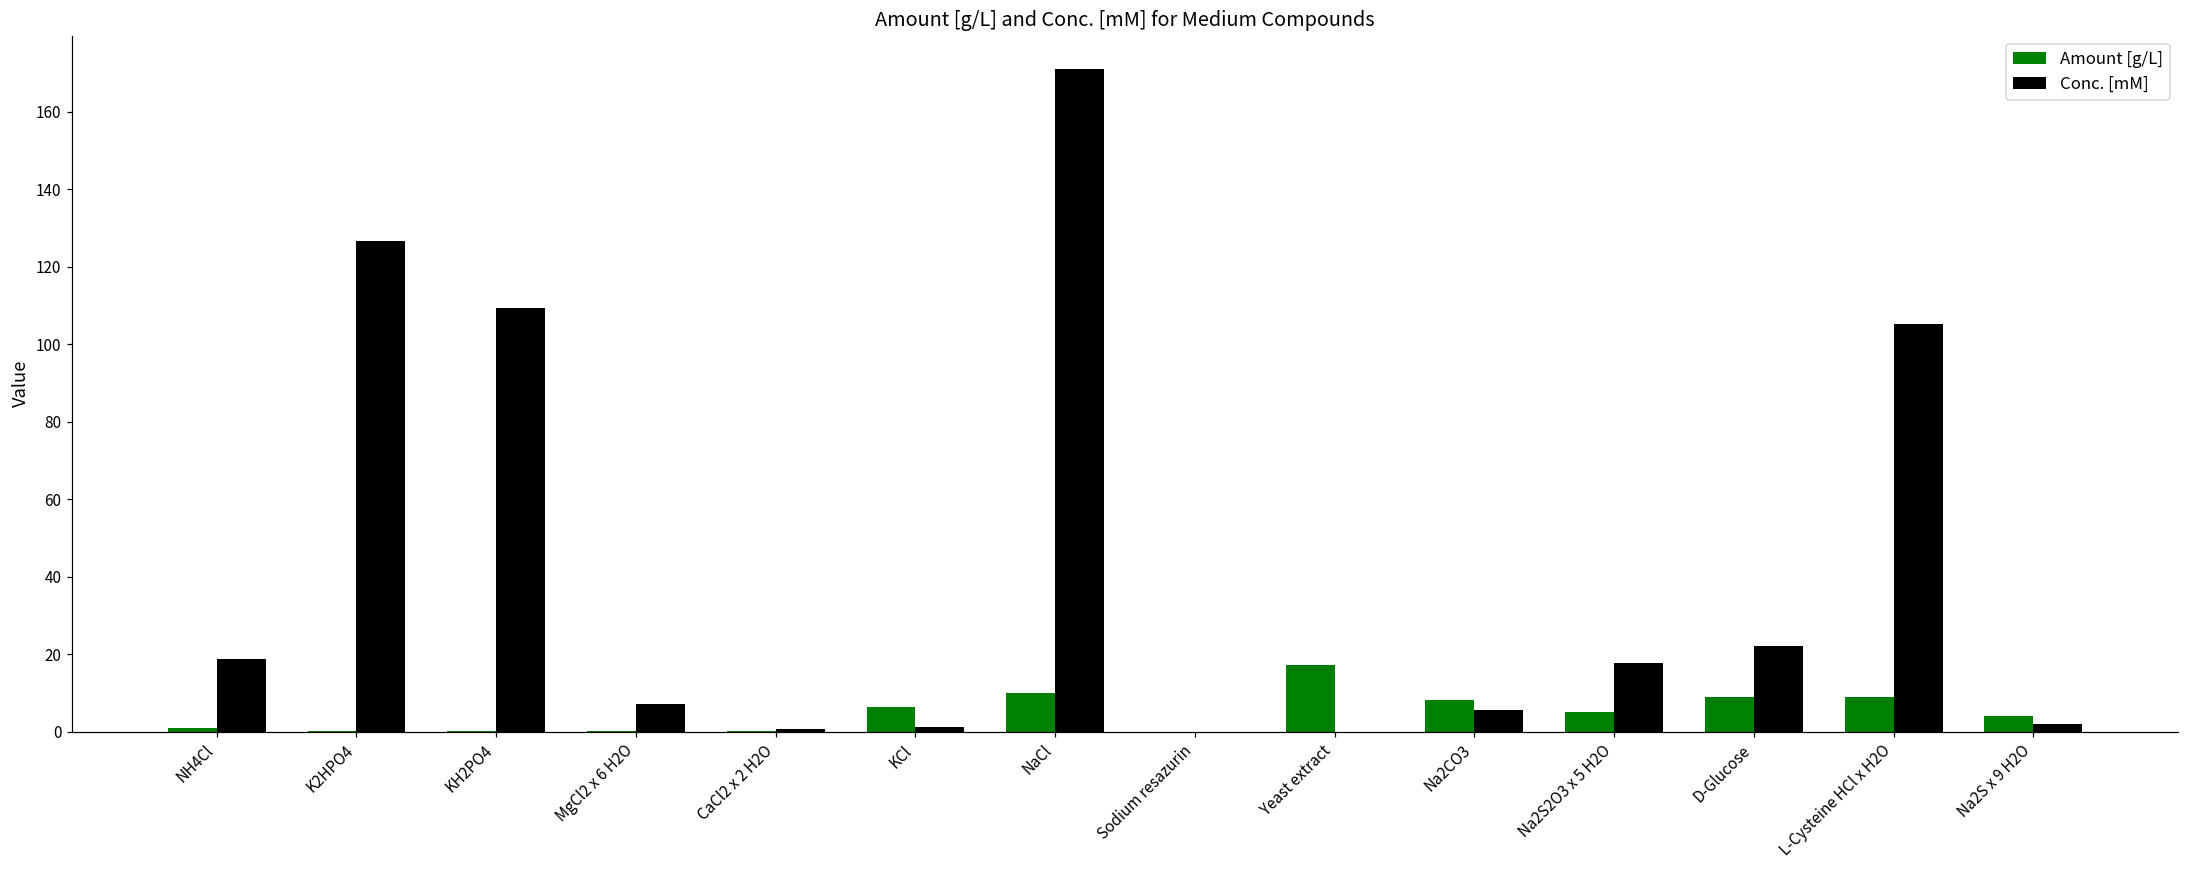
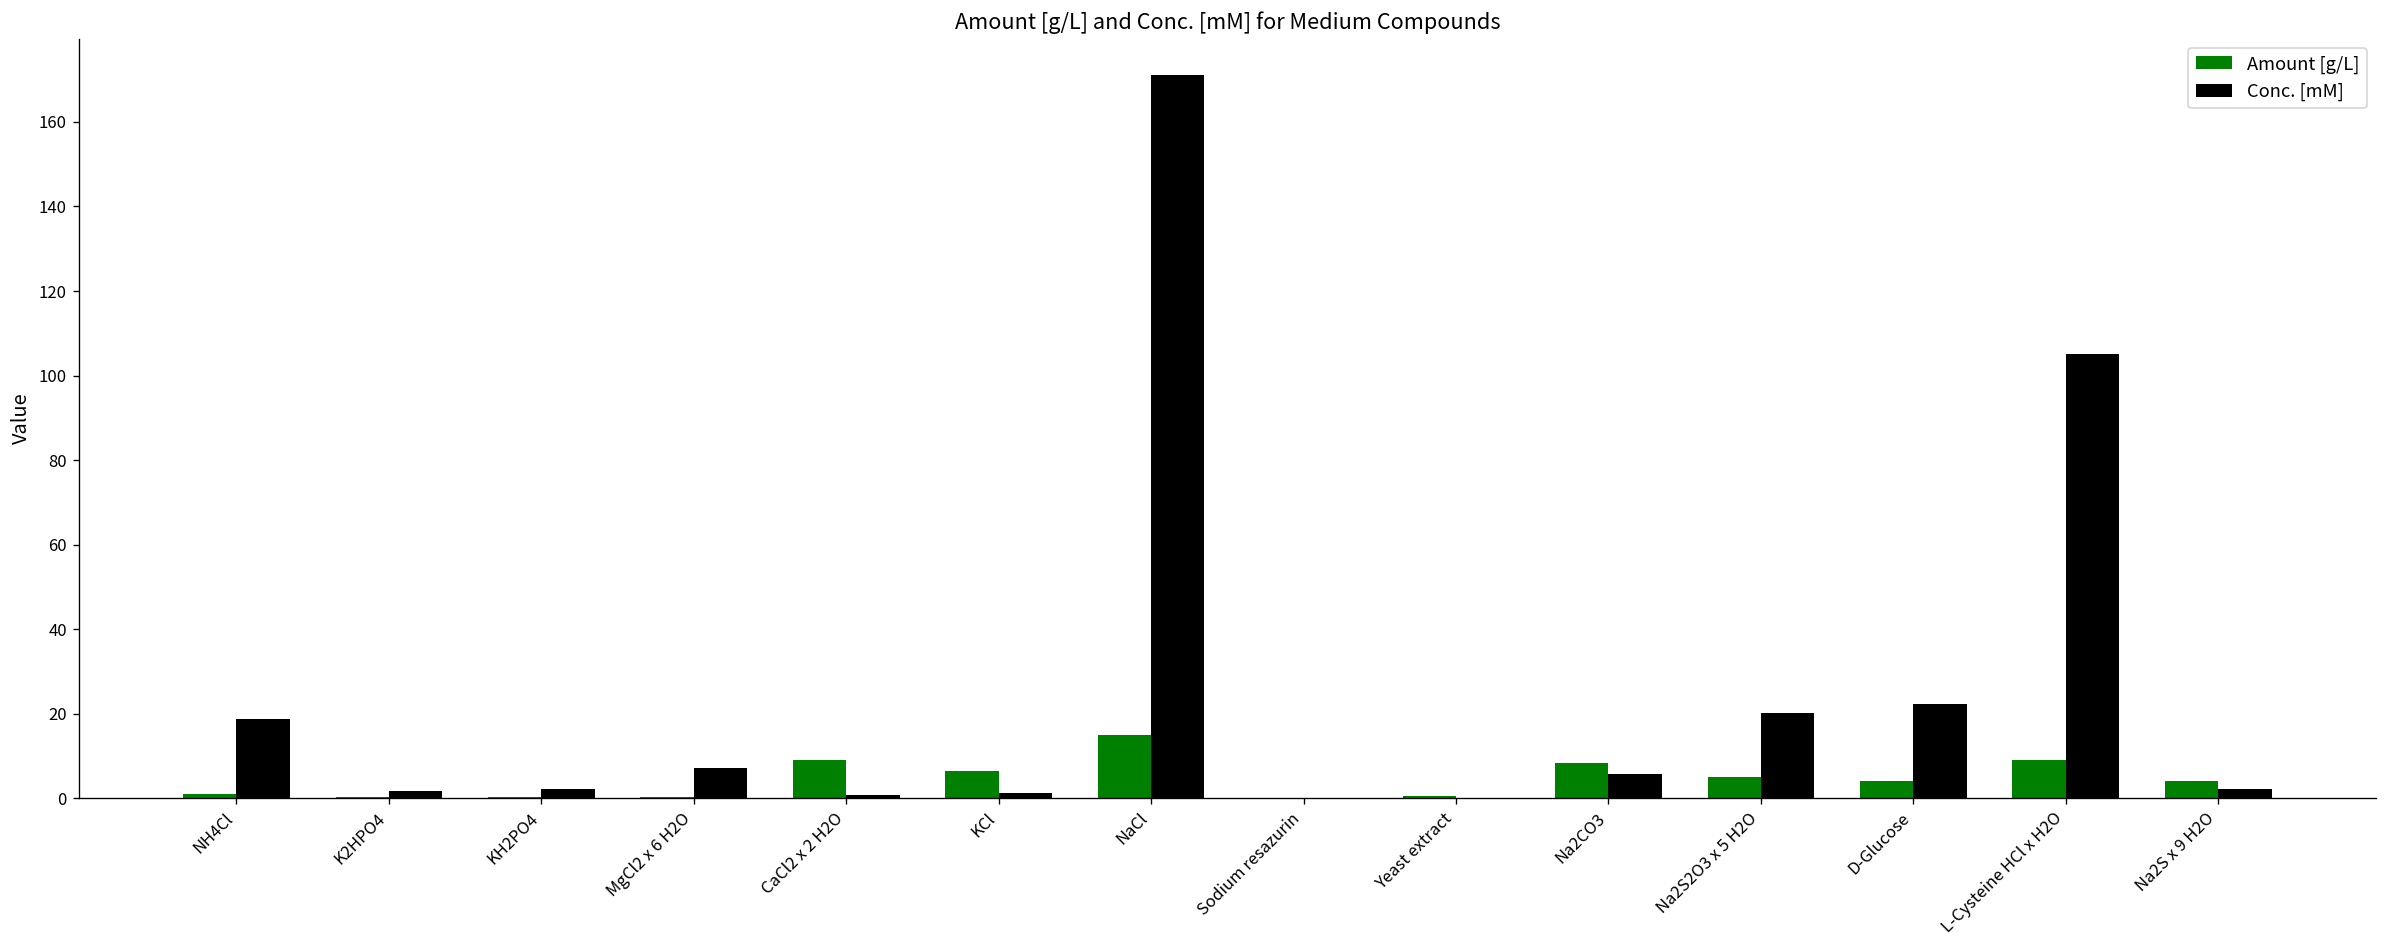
Conc. [mM], K2HPO4: 127 -> 2
Conc. [mM], KH2PO4: 109 -> 2
Amount [g/L], CaCl2 x 2 H2O: 0 -> 9
Amount [g/L], NaCl: 10 -> 15
Amount [g/L], Yeast extract: 17 -> 1
Conc. [mM], Na2S2O3 x 5 H2O: 18 -> 20
Amount [g/L], D-Glucose: 9 -> 4
